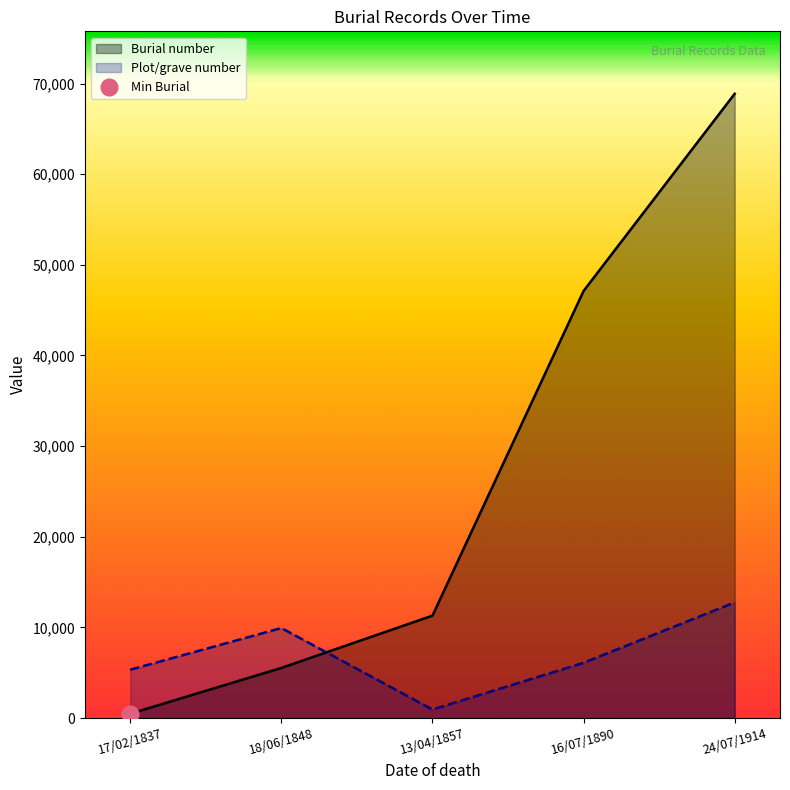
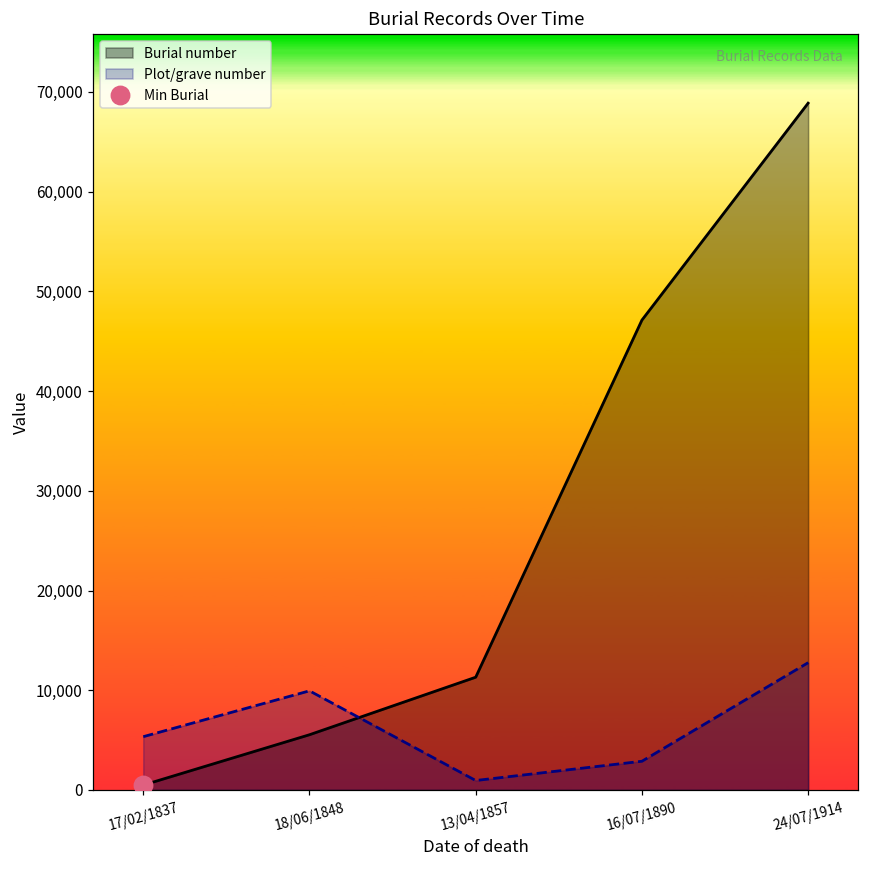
Plot/grave number, 16/07/1890: 6,000 -> 3,000
